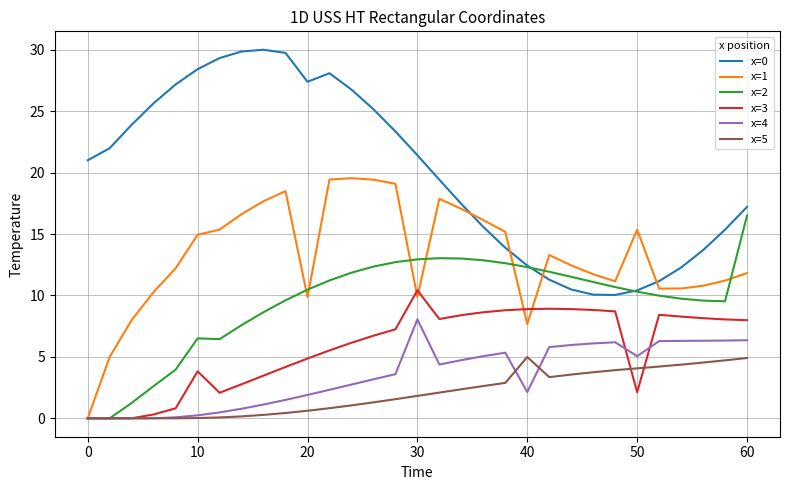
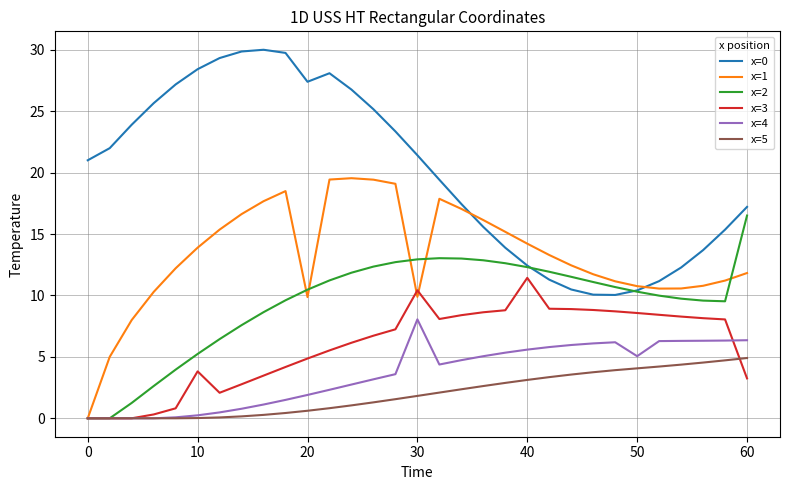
x=1, 10: 14.9 -> 13.9
x=2, 10: 6.5 -> 5.2
x=1, 40: 7.7 -> 14.2
x=3, 40: 8.9 -> 11.4
x=4, 40: 2.1 -> 5.6
x=5, 40: 5.0 -> 3.1
x=1, 50: 15.4 -> 10.8
x=3, 50: 2.1 -> 8.6
x=3, 60: 8.0 -> 3.2
